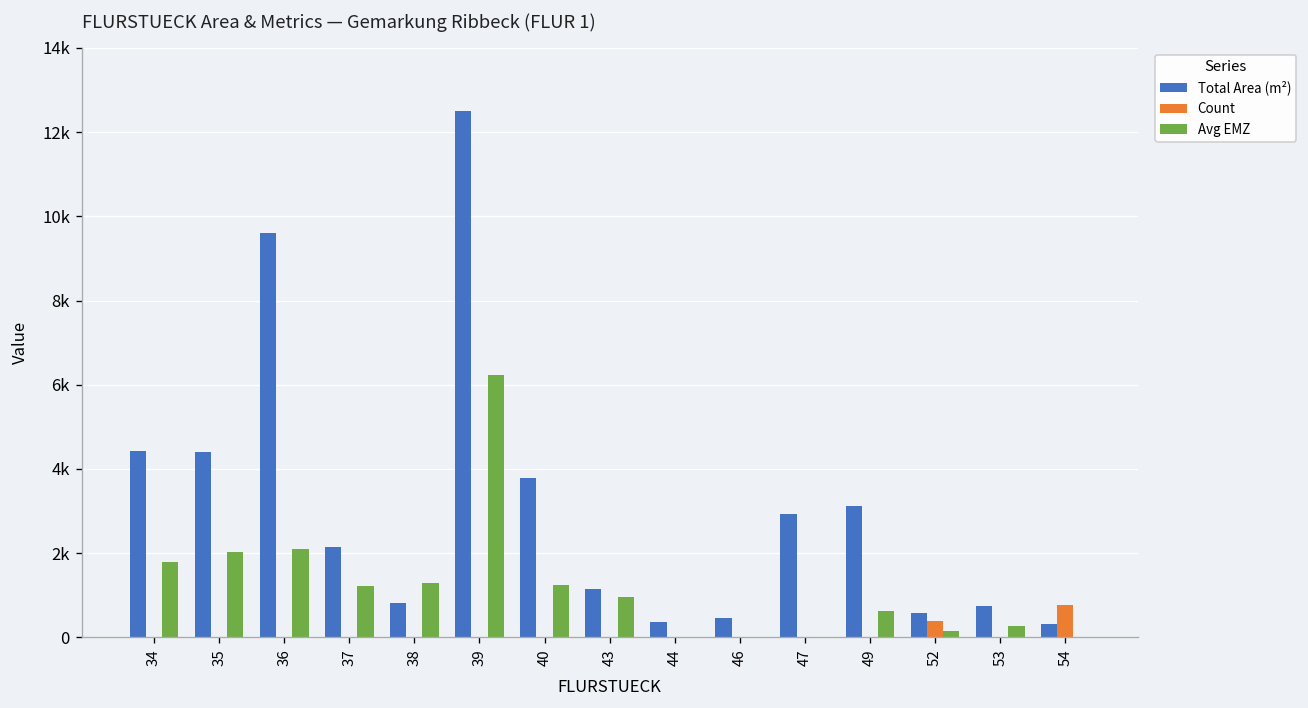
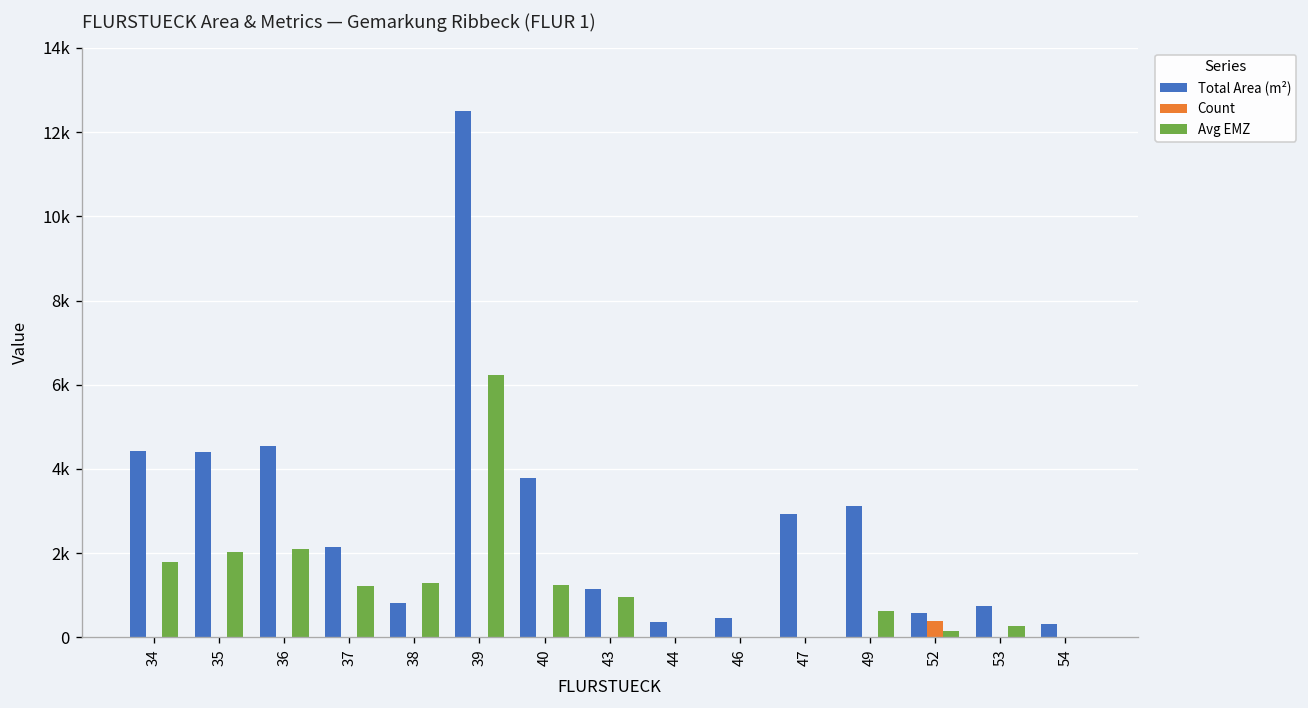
Total Area (m²), 36: 9600 -> 4500
Count, 54: 800 -> 0
